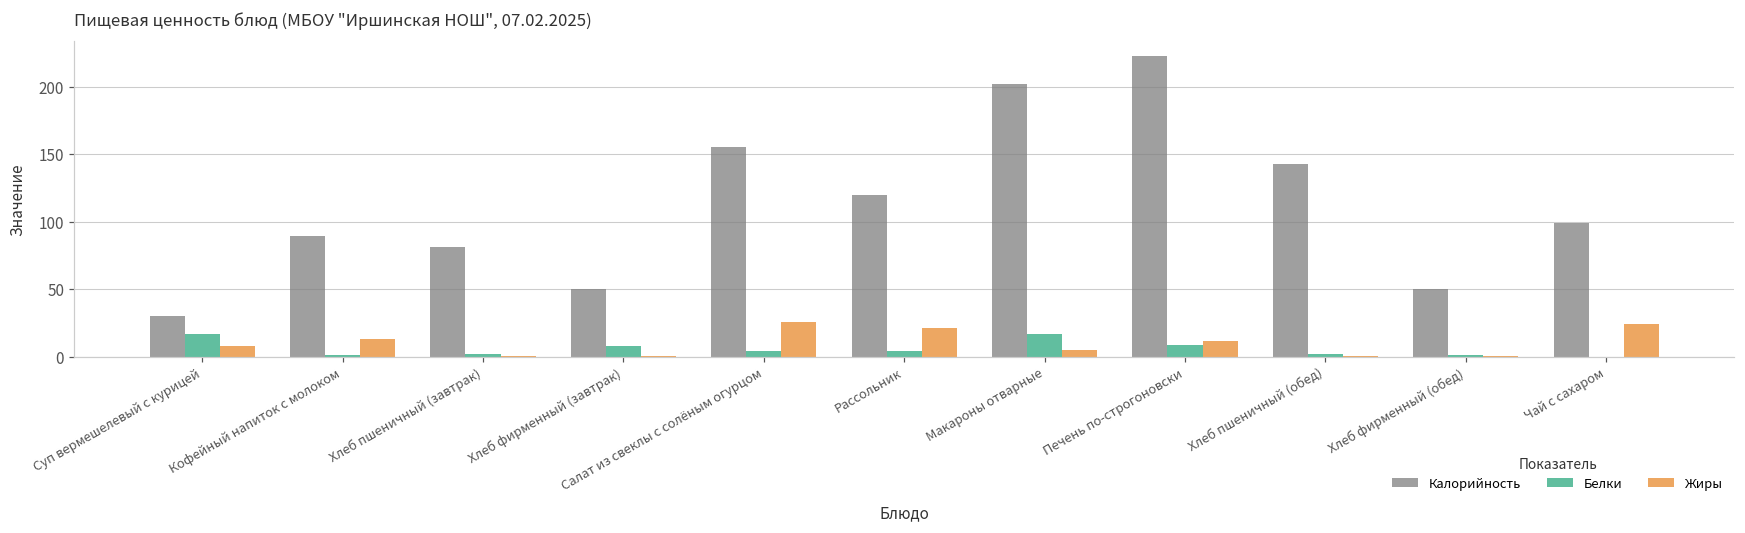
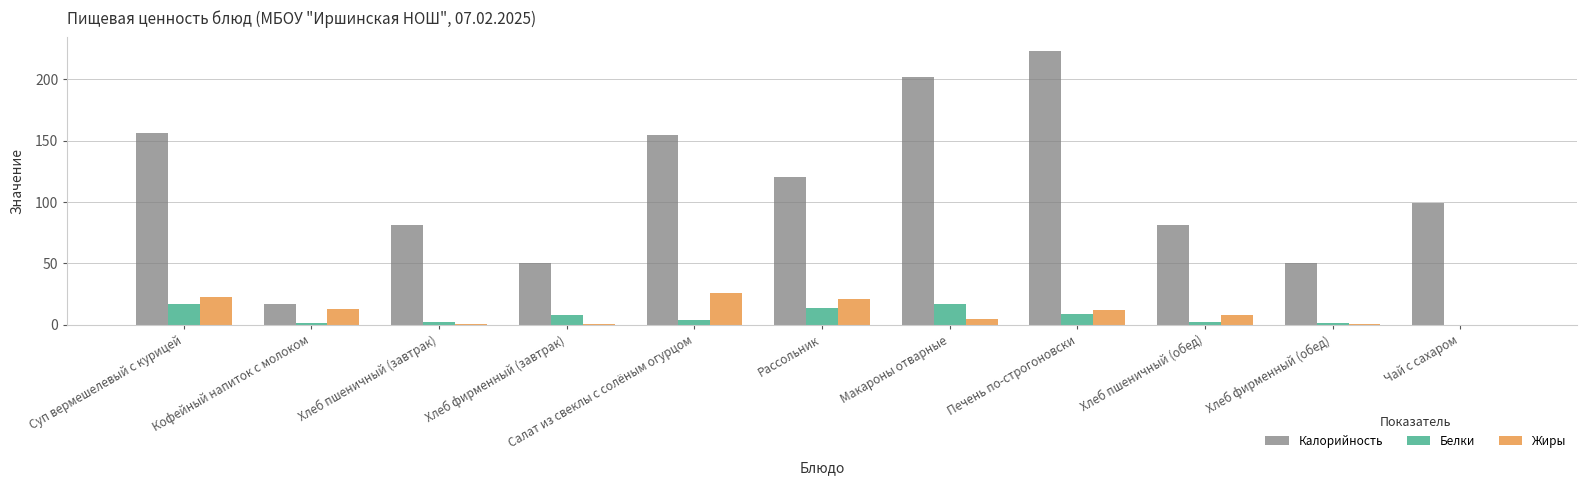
Калорийность, Суп вермешелевый с курицей: 30 -> 156
Жиры, Суп вермешелевый с курицей: 8 -> 23
Калорийность, Кофейный напиток с молоком: 89 -> 17
Белки, Рассольник: 4 -> 14
Калорийность, Хлеб пшеничный (обед): 143 -> 81
Жиры, Хлеб пшеничный (обед): 0 -> 8
Жиры, Чай с сахаром: 24 -> 0
